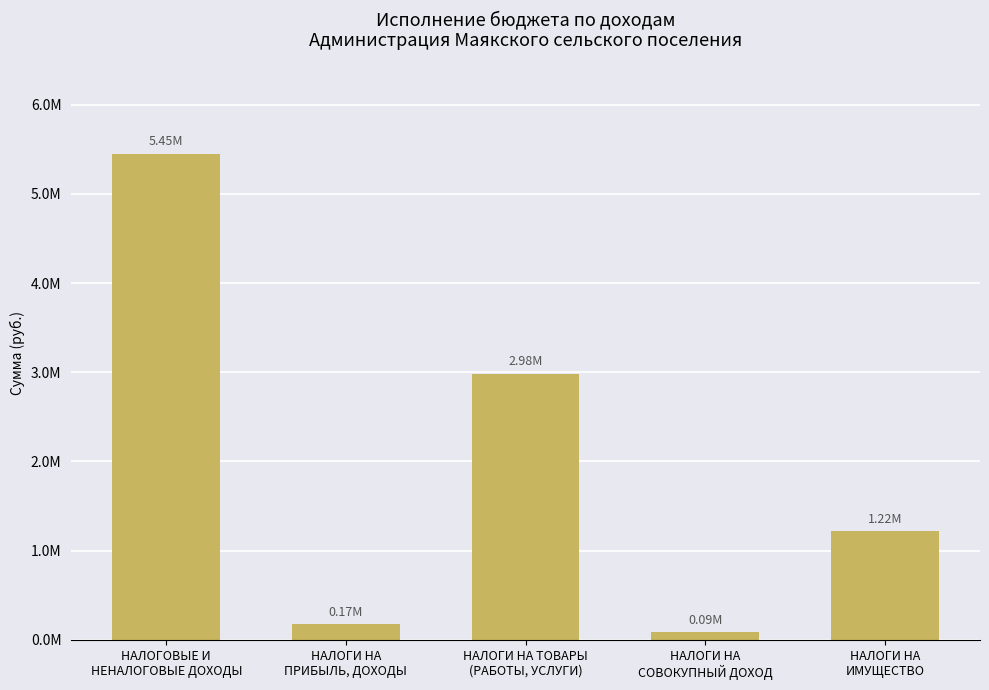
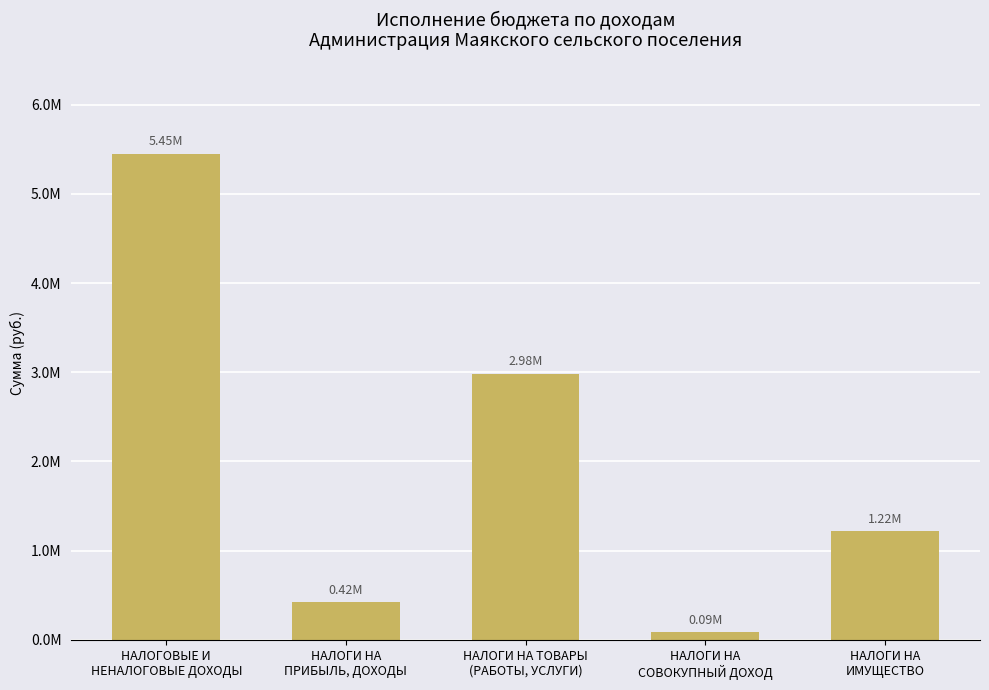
НАЛОГИ НА ПРИБЫЛЬ, ДОХОДЫ: 0.17M -> 0.42M
